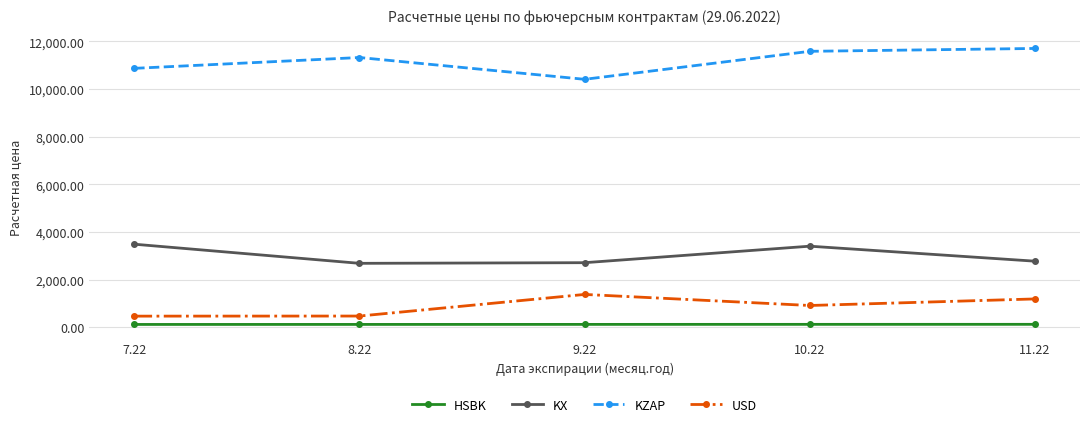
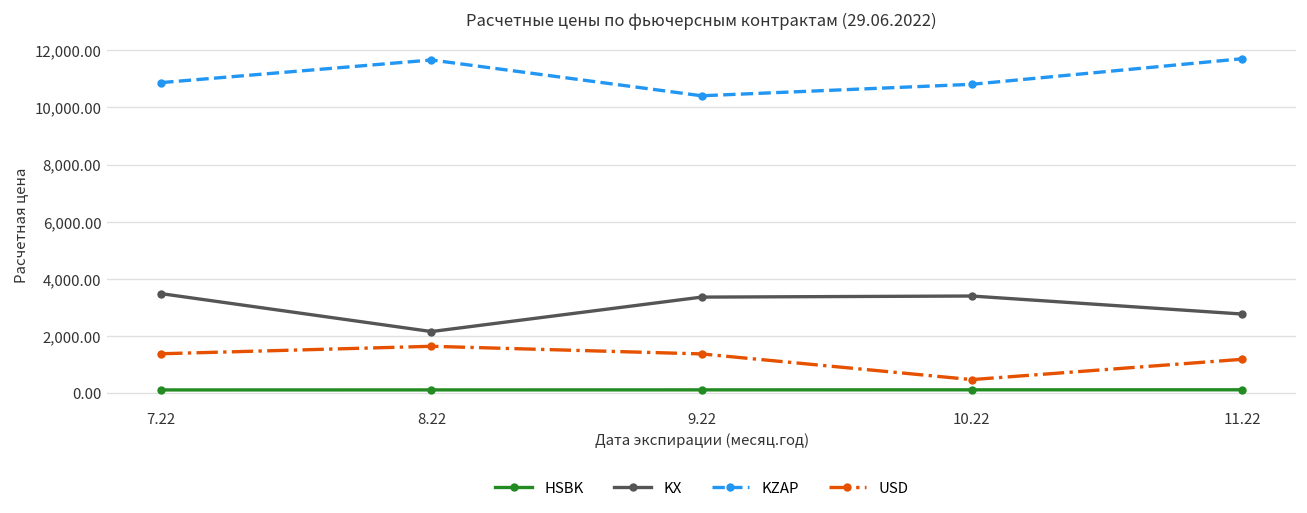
USD, 7.22: 500 -> 1,400
KX, 8.22: 2,700 -> 2,200
KZAP, 8.22: 11,300 -> 11,700
USD, 8.22: 500 -> 1,600
KX, 9.22: 2,700 -> 3,400
KZAP, 10.22: 11,600 -> 10,800
USD, 10.22: 900 -> 500
